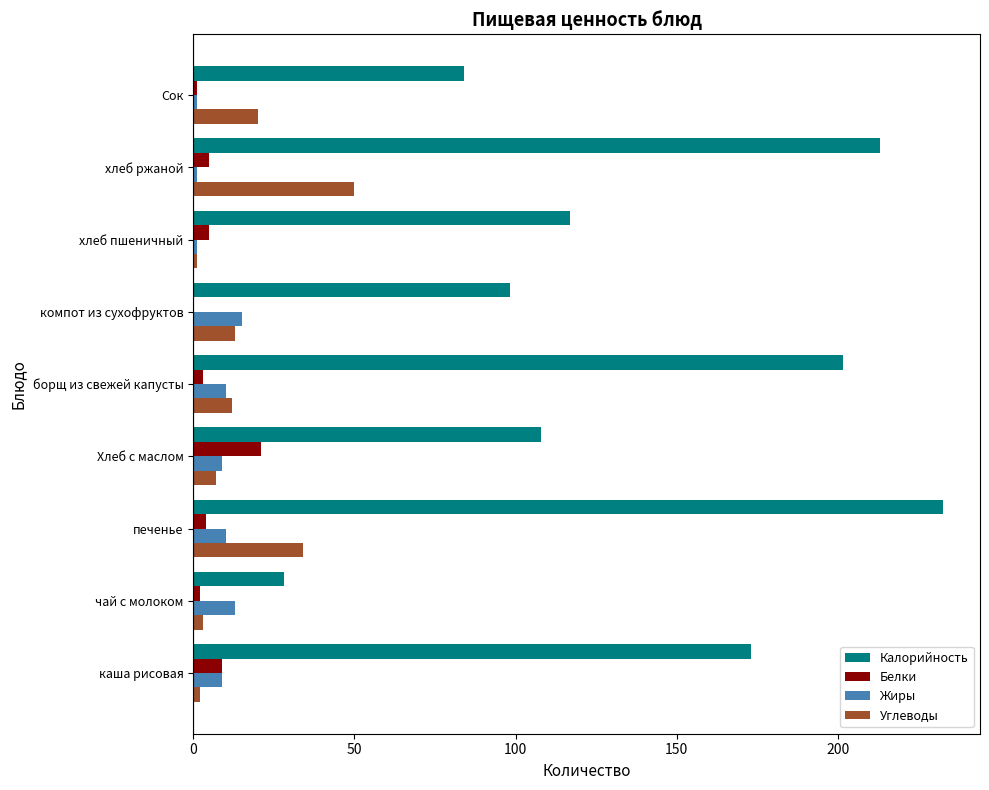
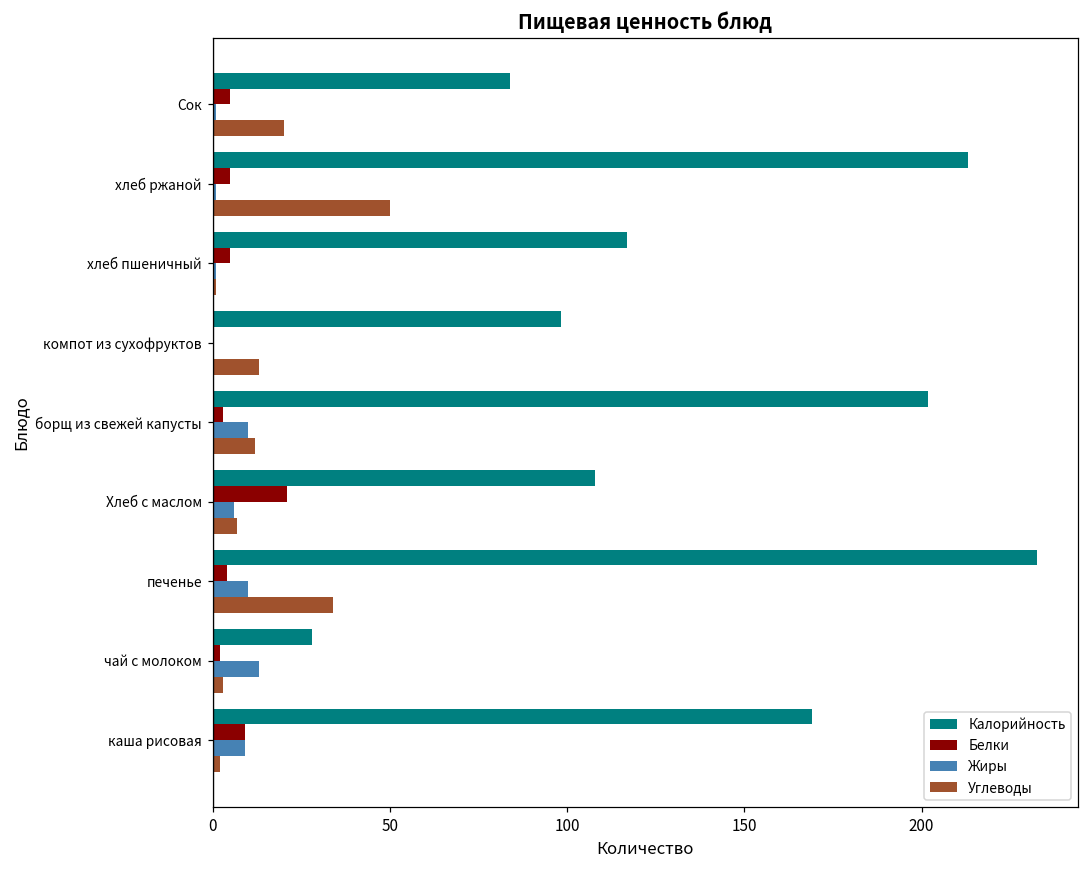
Белки, Сок: 1 -> 5
Жиры, компот из сухофруктов: 15 -> 0
Жиры, Хлеб с маслом: 9 -> 6
Калорийность, каша рисовая: 173 -> 169
